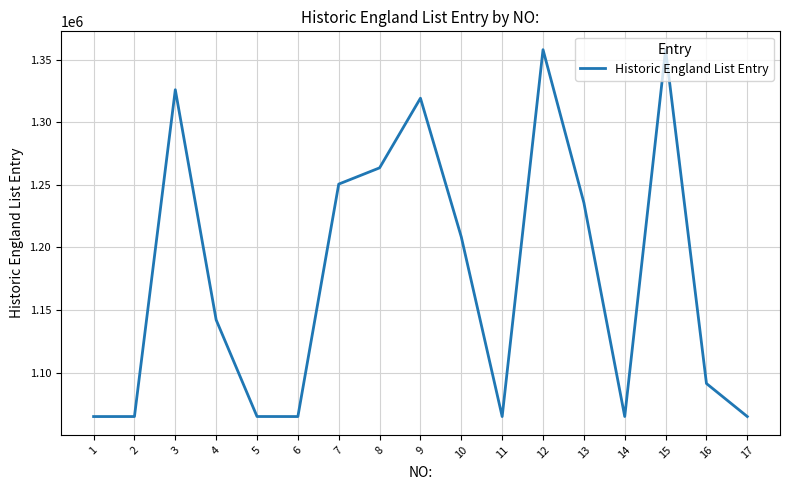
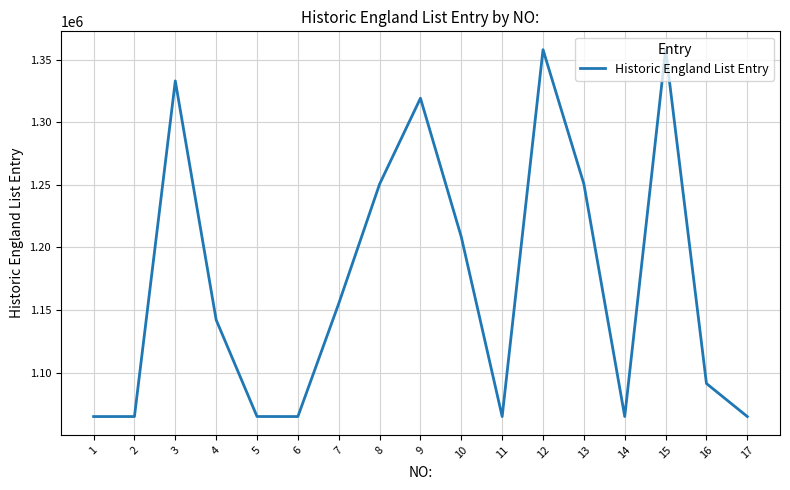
3: 1326000 -> 1333000
7: 1251000 -> 1155000
8: 1264000 -> 1251000
13: 1236000 -> 1251000
